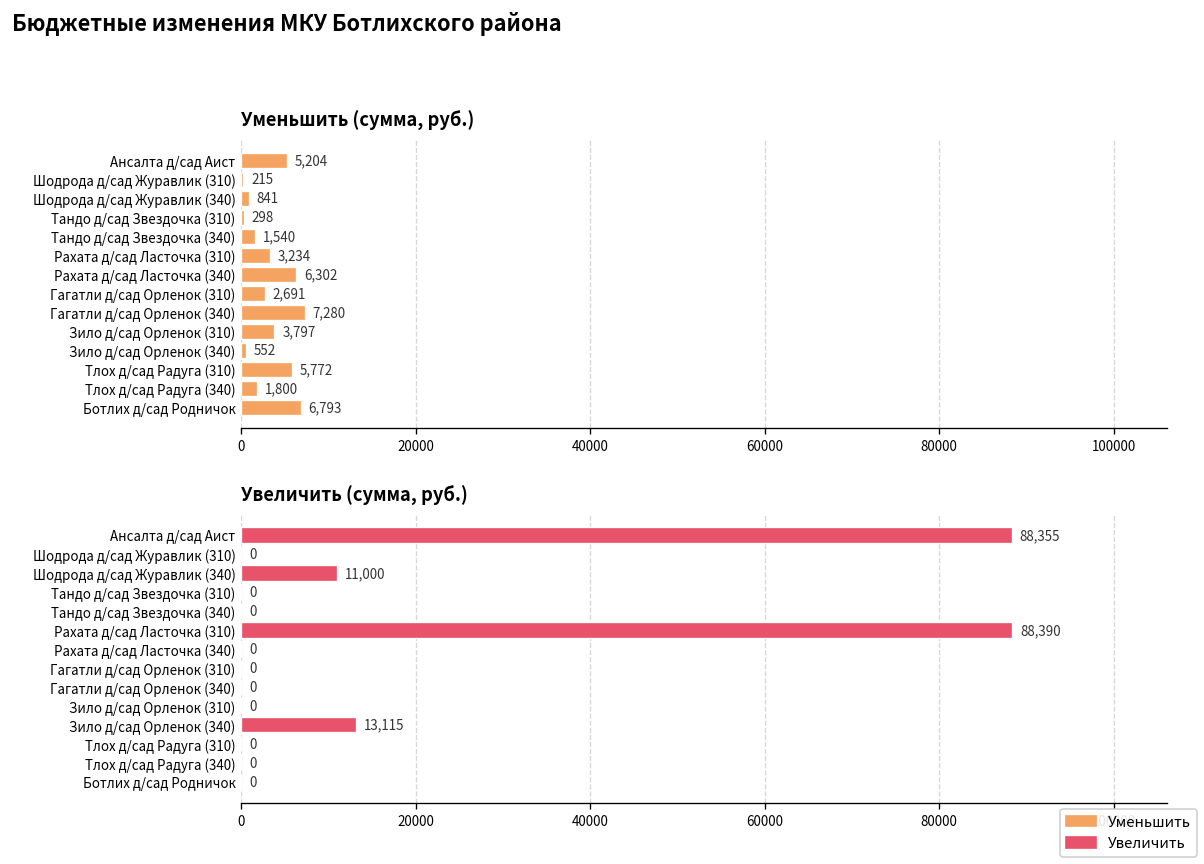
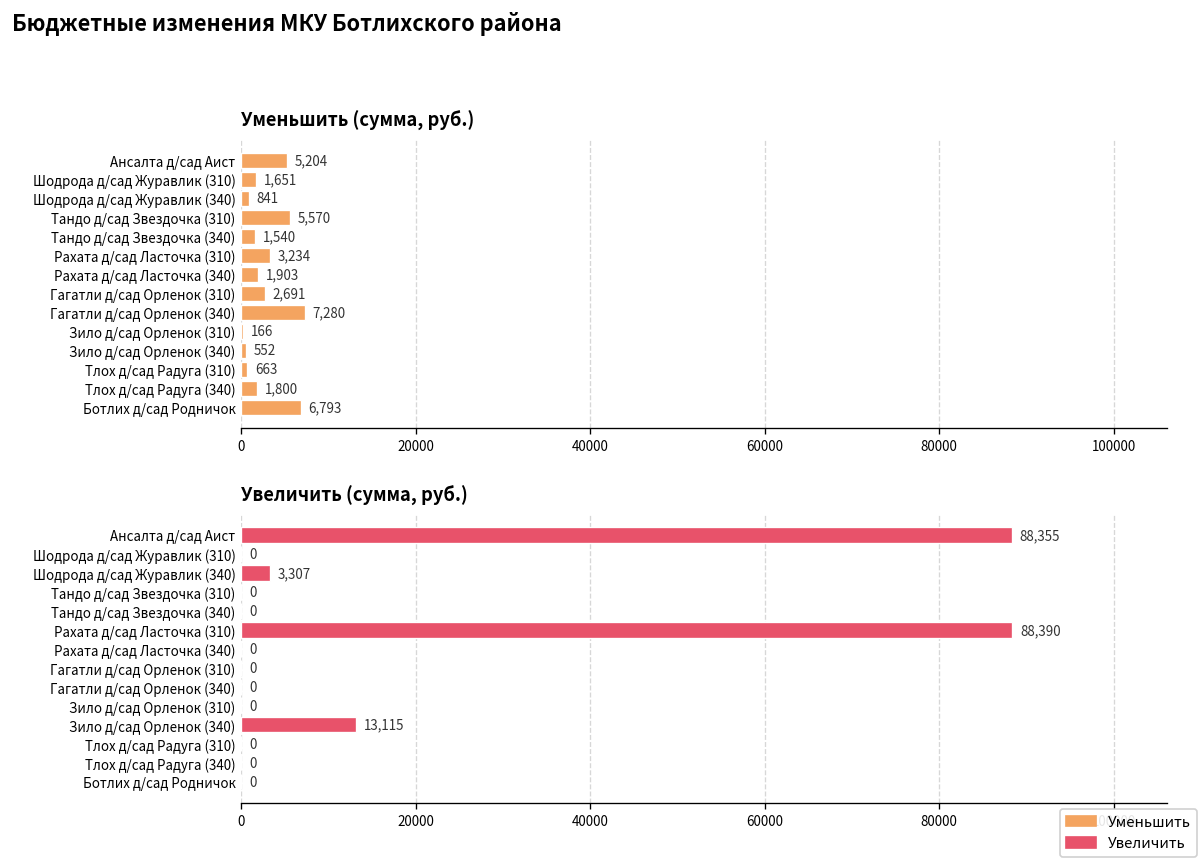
Уменьшить (сумма, руб.), Шодрода д/сад Журавлик (310): 215 -> 1,651
Уменьшить (сумма, руб.), Тандо д/сад Звездочка (310): 298 -> 5,570
Уменьшить (сумма, руб.), Рахата д/сад Ласточка (340): 6,302 -> 1,903
Уменьшить (сумма, руб.), Зило д/сад Орленок (310): 3,797 -> 166
Уменьшить (сумма, руб.), Тлох д/сад Радуга (310): 5,772 -> 663
Увеличить (сумма, руб.), Шодрода д/сад Журавлик (340): 11,000 -> 3,307
